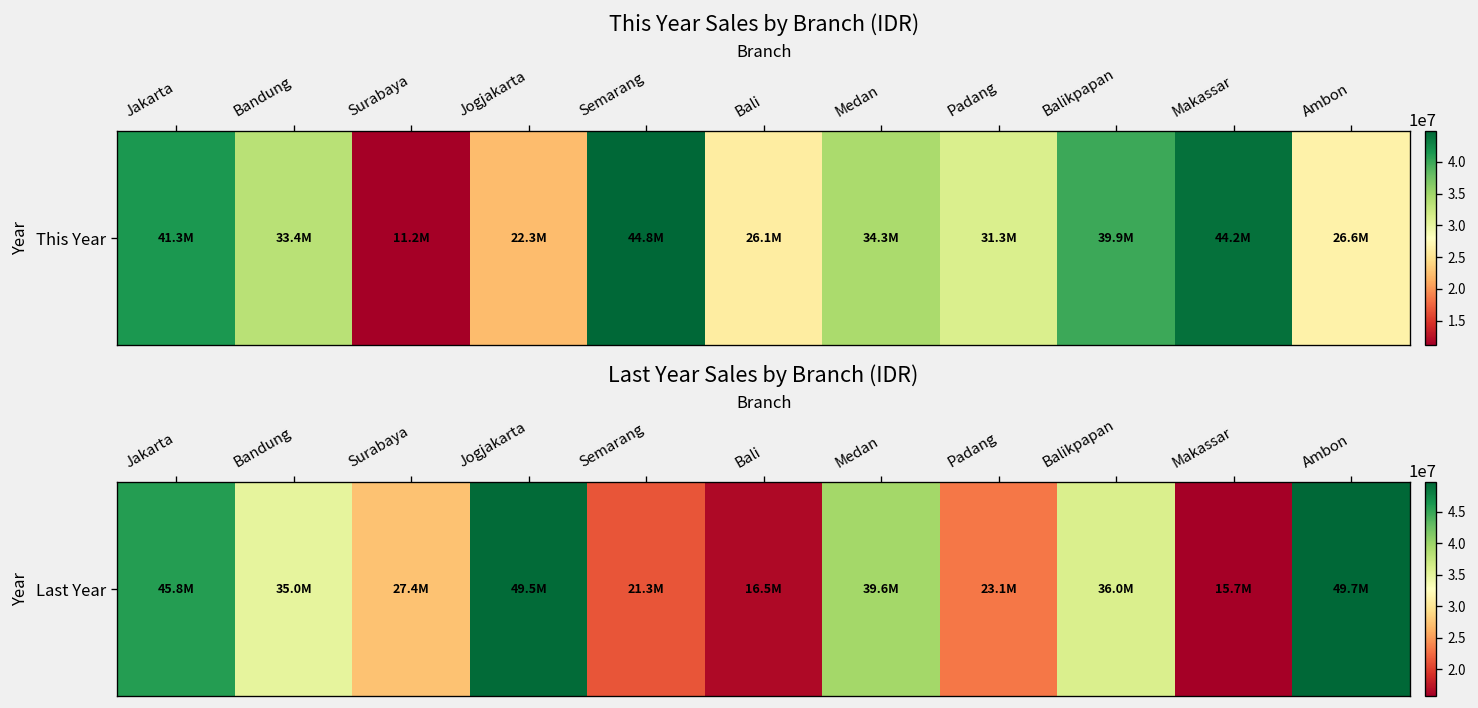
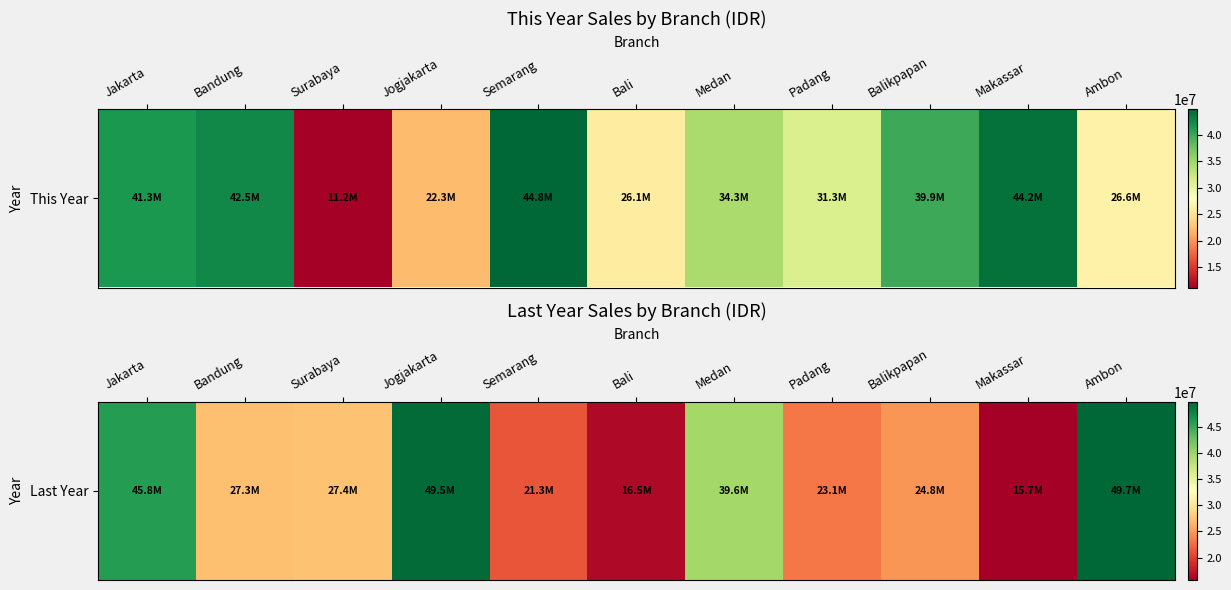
This Year Sales by Branch (IDR), This Year, Bandung: 33.4M -> 42.5M
Last Year Sales by Branch (IDR), Last Year, Bandung: 35.0M -> 27.3M
Last Year Sales by Branch (IDR), Last Year, Balikpapan: 36.0M -> 24.8M
